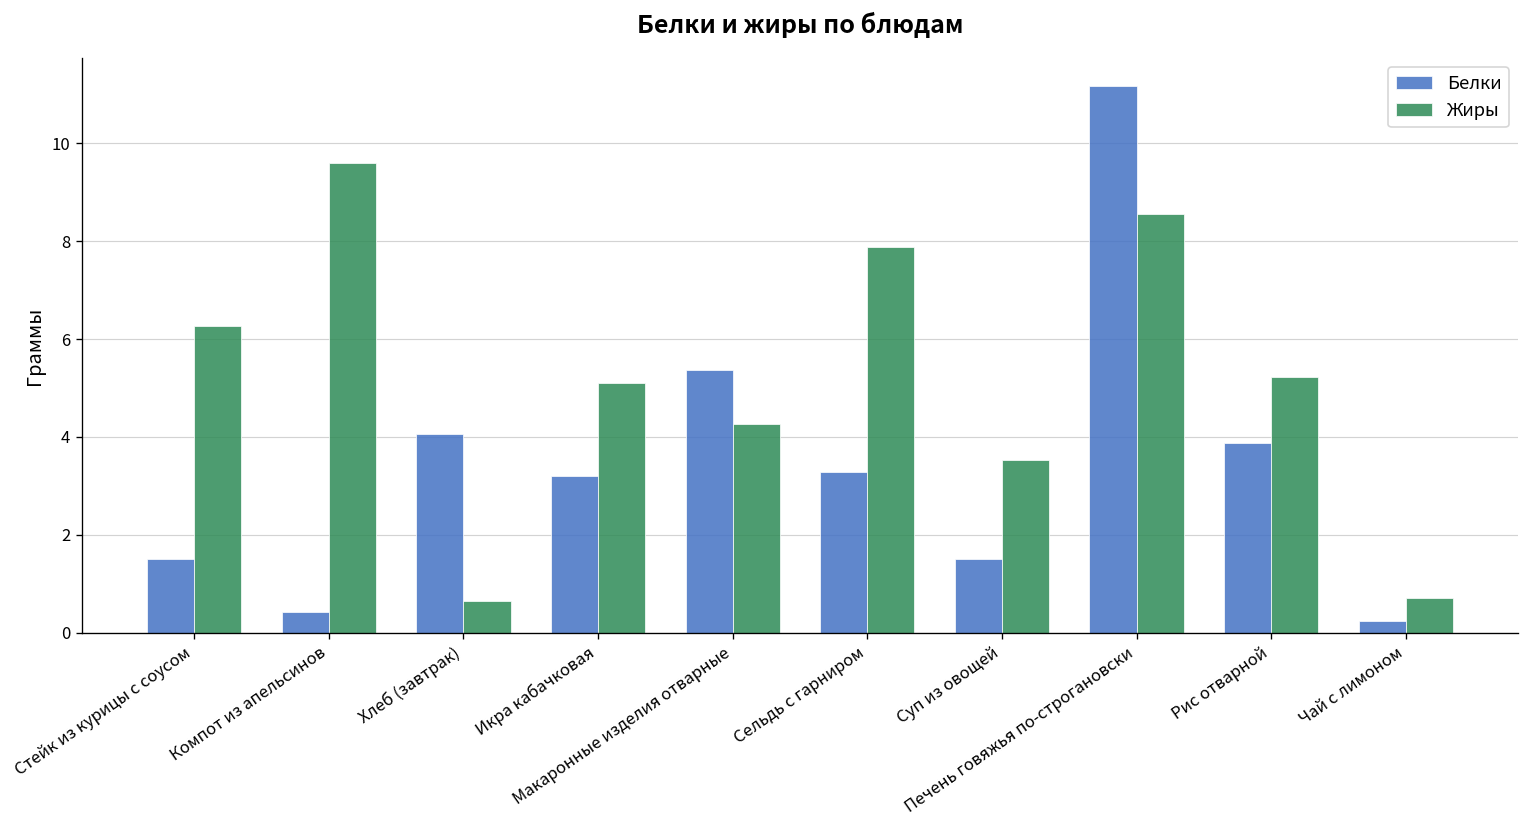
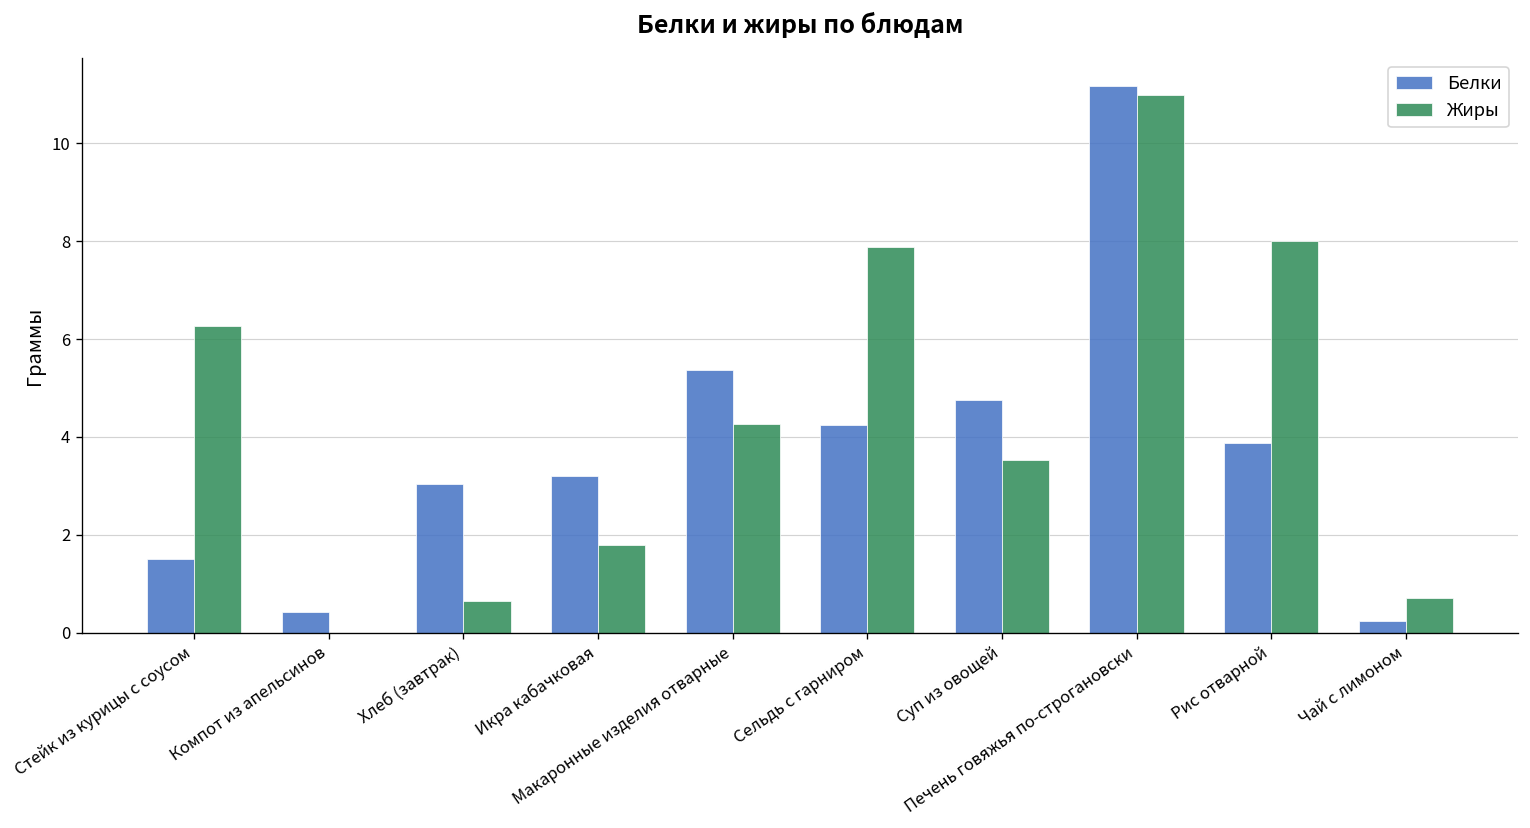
Жиры, Компот из апельсинов: 9.6 -> 0.0
Белки, Хлеб (завтрак): 4.1 -> 3.0
Жиры, Икра кабачковая: 5.1 -> 1.8
Белки, Сельдь с гарниром: 3.3 -> 4.2
Белки, Суп из овощей: 1.5 -> 4.8
Жиры, Печень говяжья по-строгановски: 8.5 -> 11.0
Жиры, Рис отварной: 5.2 -> 8.0
